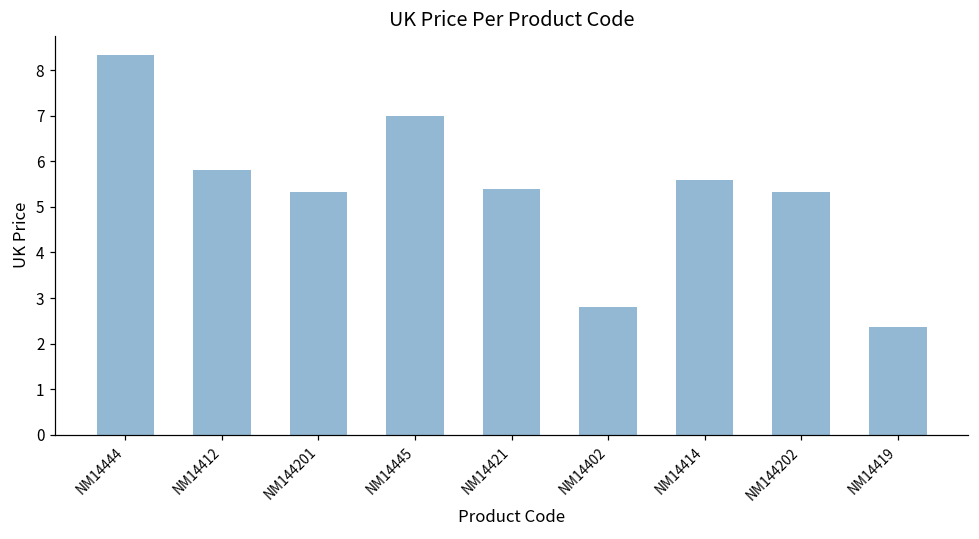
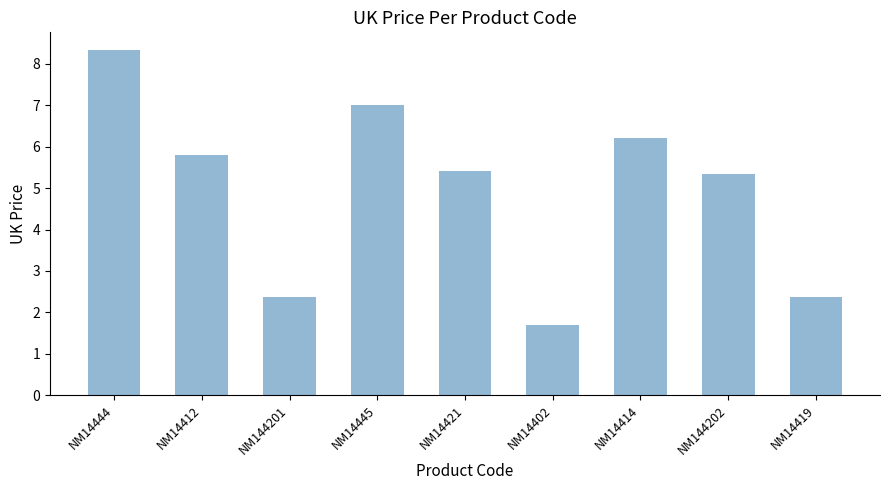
NM144201: 5.3 -> 2.4
NM14402: 2.8 -> 1.7
NM14414: 5.6 -> 6.2
